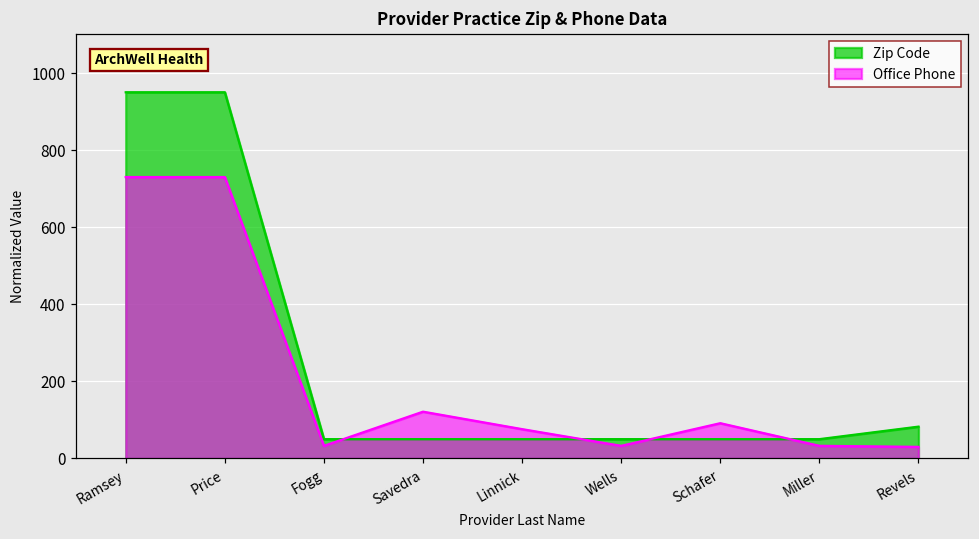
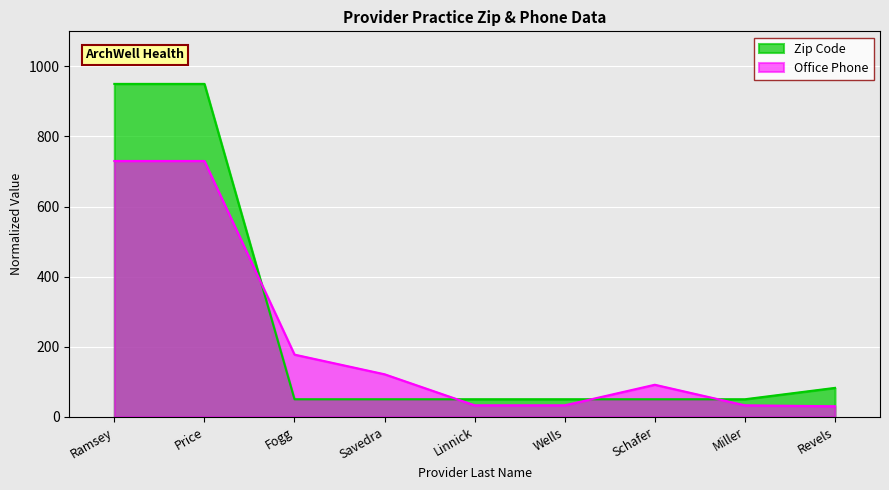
Office Phone, Fogg: 30 -> 180
Office Phone, Linnick: 80 -> 30
